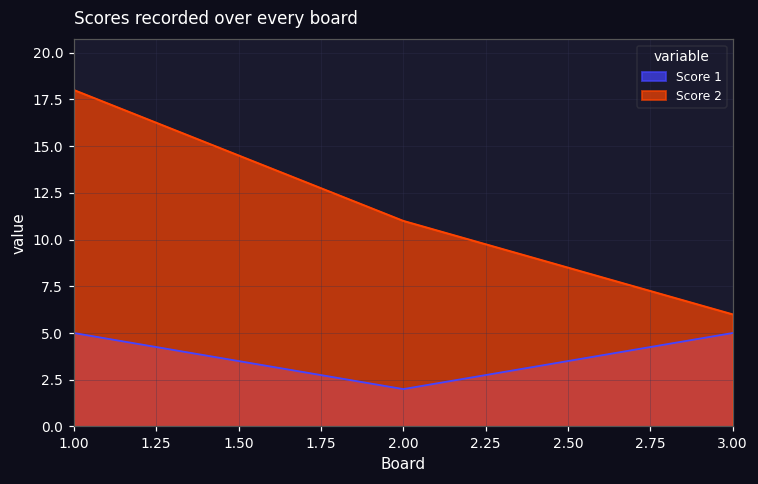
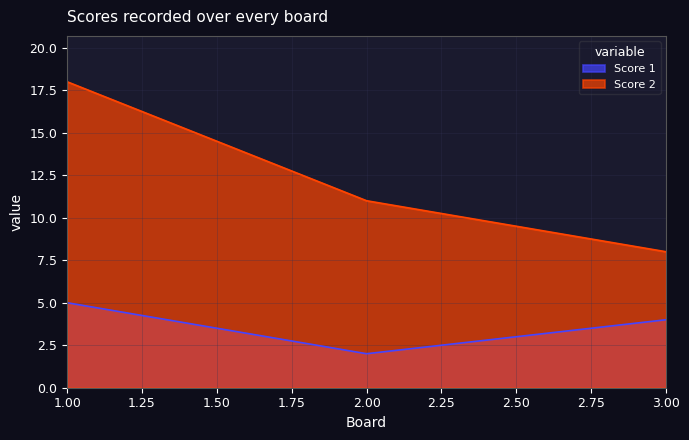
Score 1, 3.00: 5 -> 4
Score 2, 3.00: 6 -> 8
